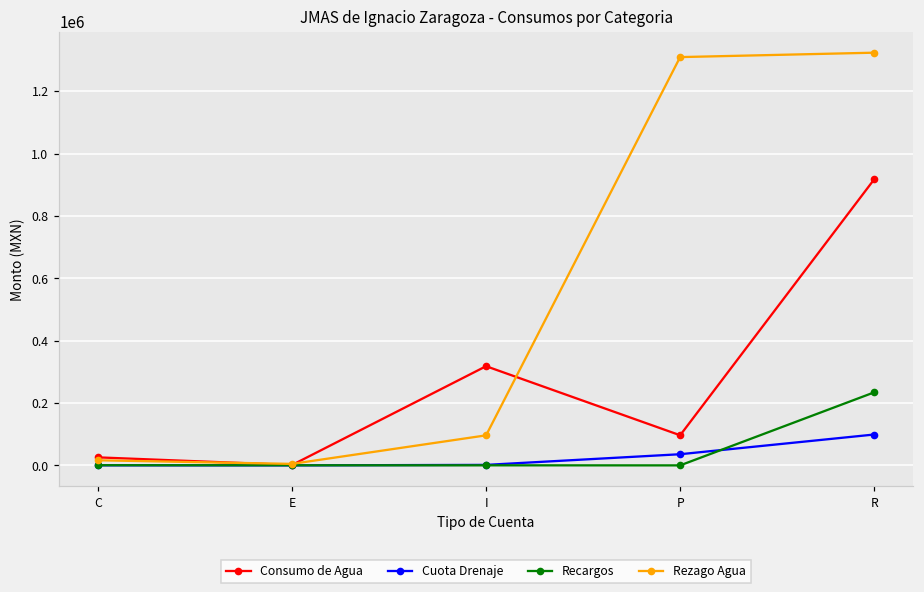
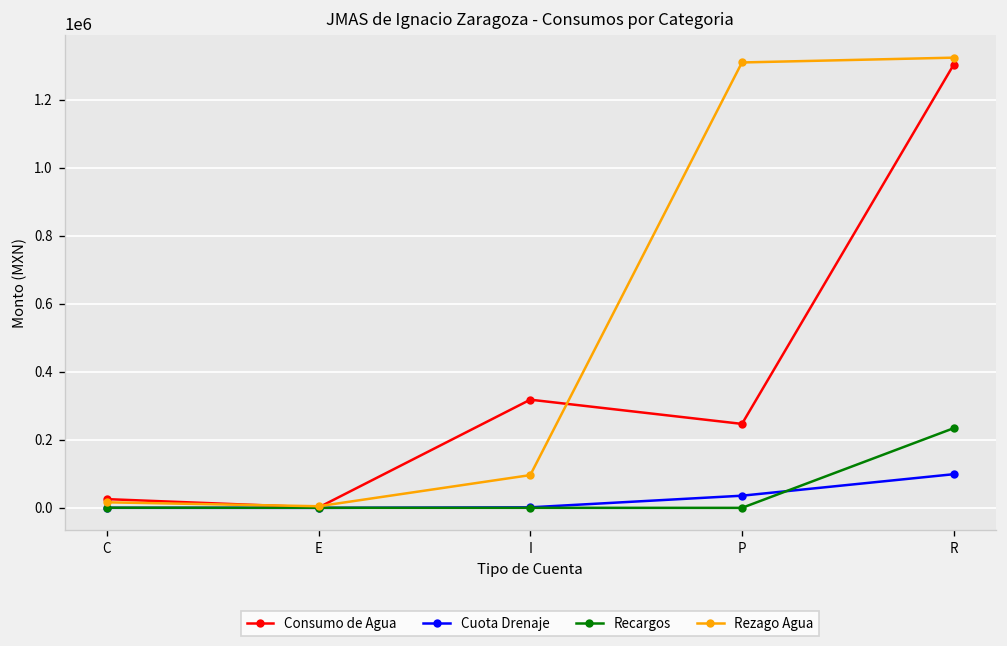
Consumo de Agua, P: 100000 -> 250000
Consumo de Agua, R: 920000 -> 1300000
